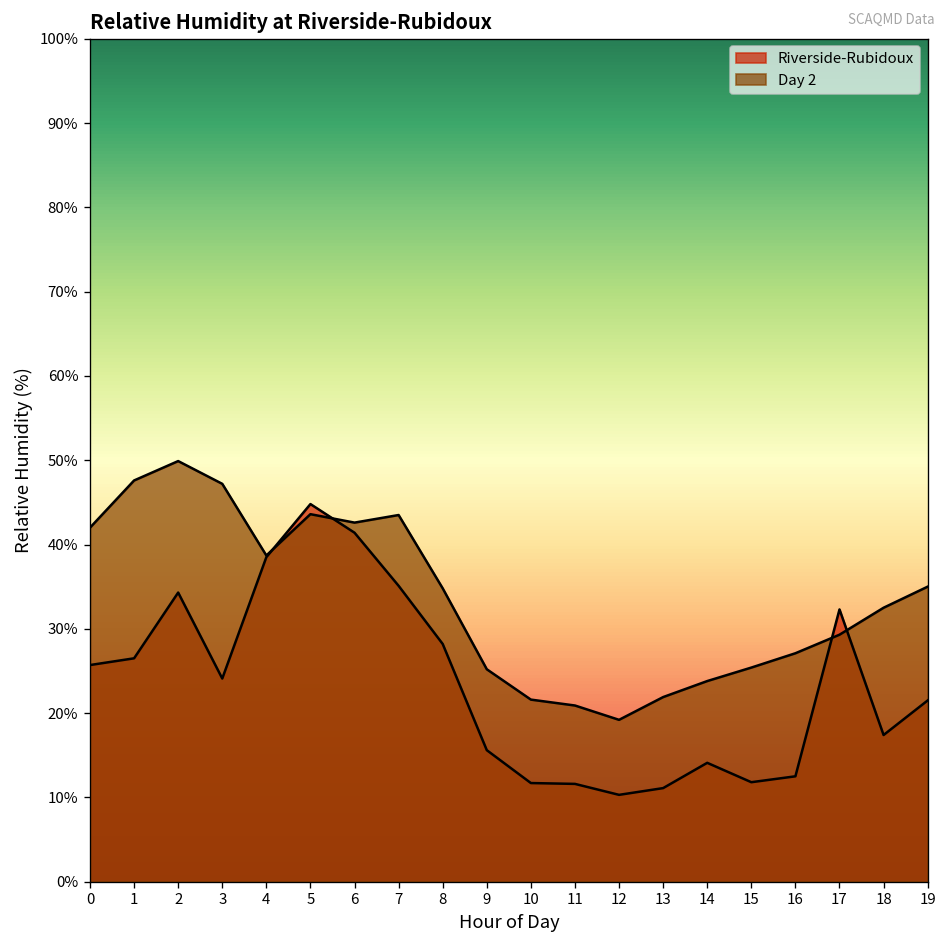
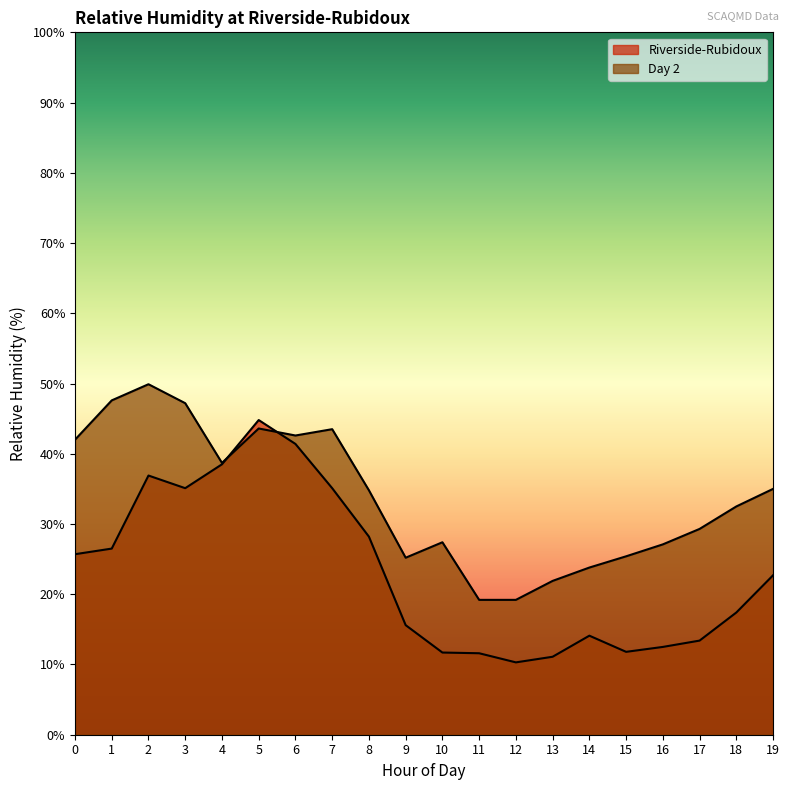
Riverside-Rubidoux, 2: 34% -> 37%
Riverside-Rubidoux, 3: 24% -> 35%
Day 2, 10: 22% -> 27%
Day 2, 11: 21% -> 19%
Riverside-Rubidoux, 17: 32% -> 13%
Riverside-Rubidoux, 19: 22% -> 23%
